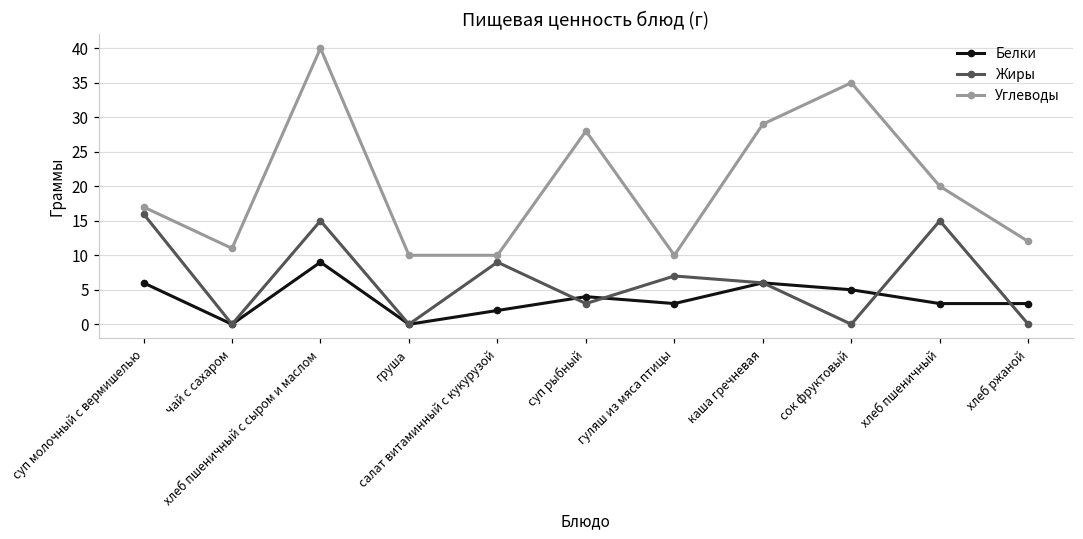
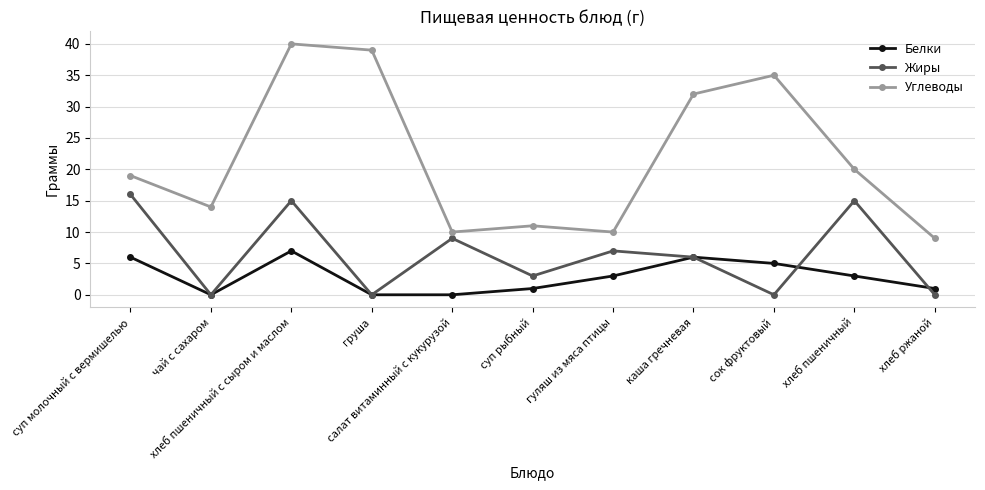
Углеводы, суп молочный с вермишелью: 17 -> 19
Углеводы, чай с сахаром: 11 -> 14
Белки, хлеб пшеничный с сыром и маслом: 9 -> 7
Углеводы, груша: 10 -> 39
Белки, салат витаминный с кукурузой: 2 -> 0
Белки, суп рыбный: 4 -> 1
Углеводы, суп рыбный: 28 -> 11
Углеводы, каша гречневая: 29 -> 32
Белки, хлеб ржаной: 3 -> 1
Углеводы, хлеб ржаной: 12 -> 9
